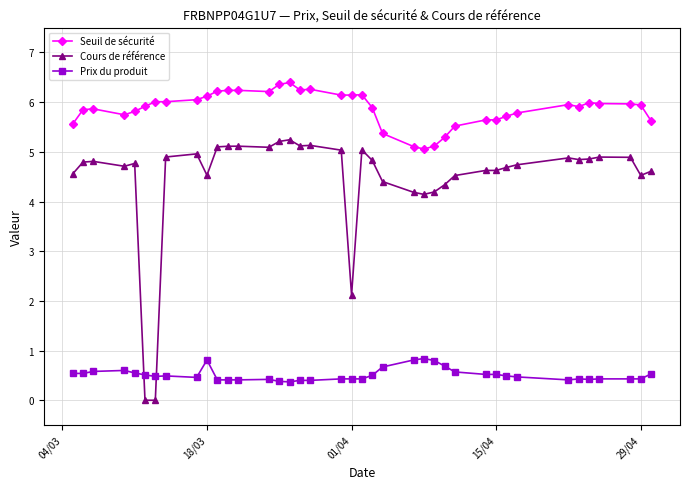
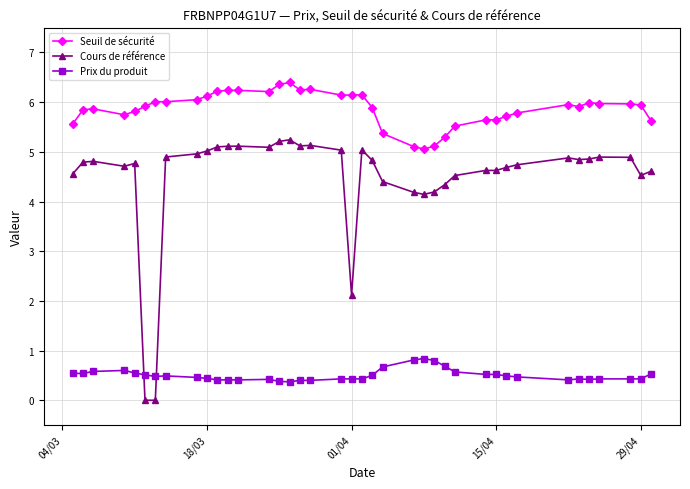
Cours de référence, 18/03: 4.5 -> 5.0
Prix du produit, 18/03: 0.8 -> 0.4
